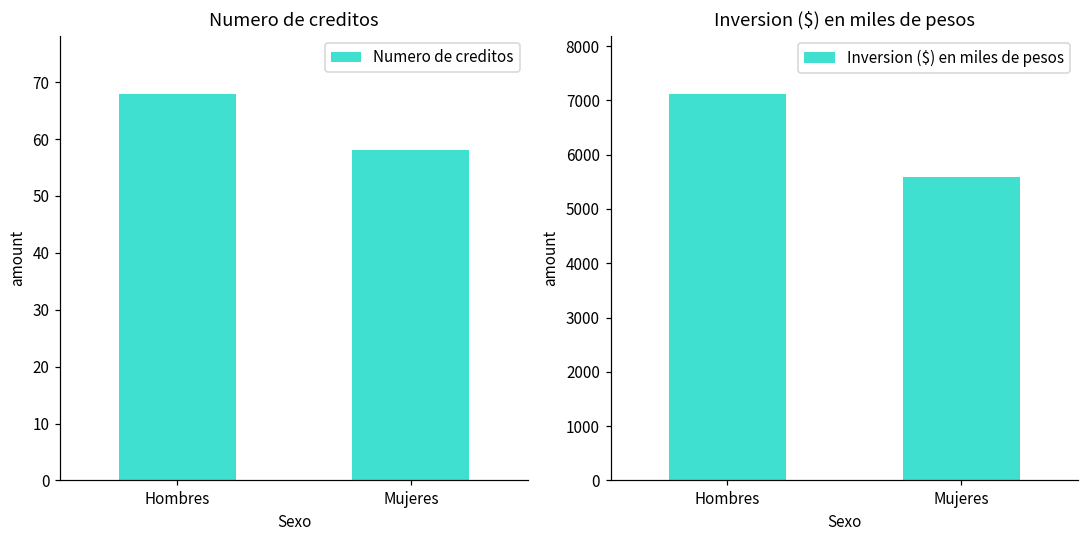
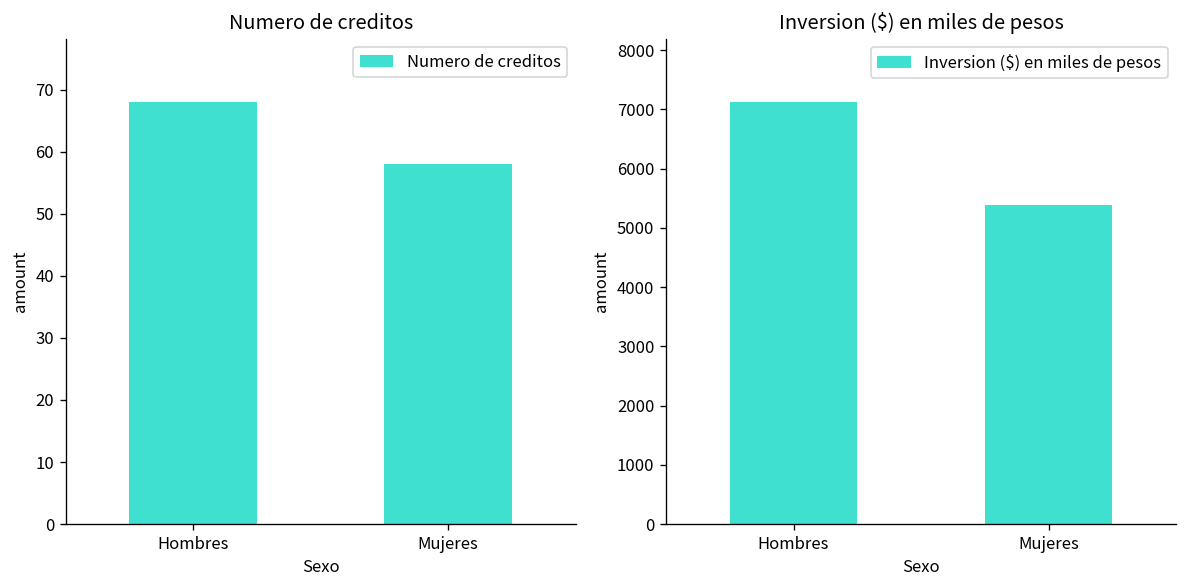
Inversion ($) en miles de pesos, Mujeres: 5600 -> 5400
